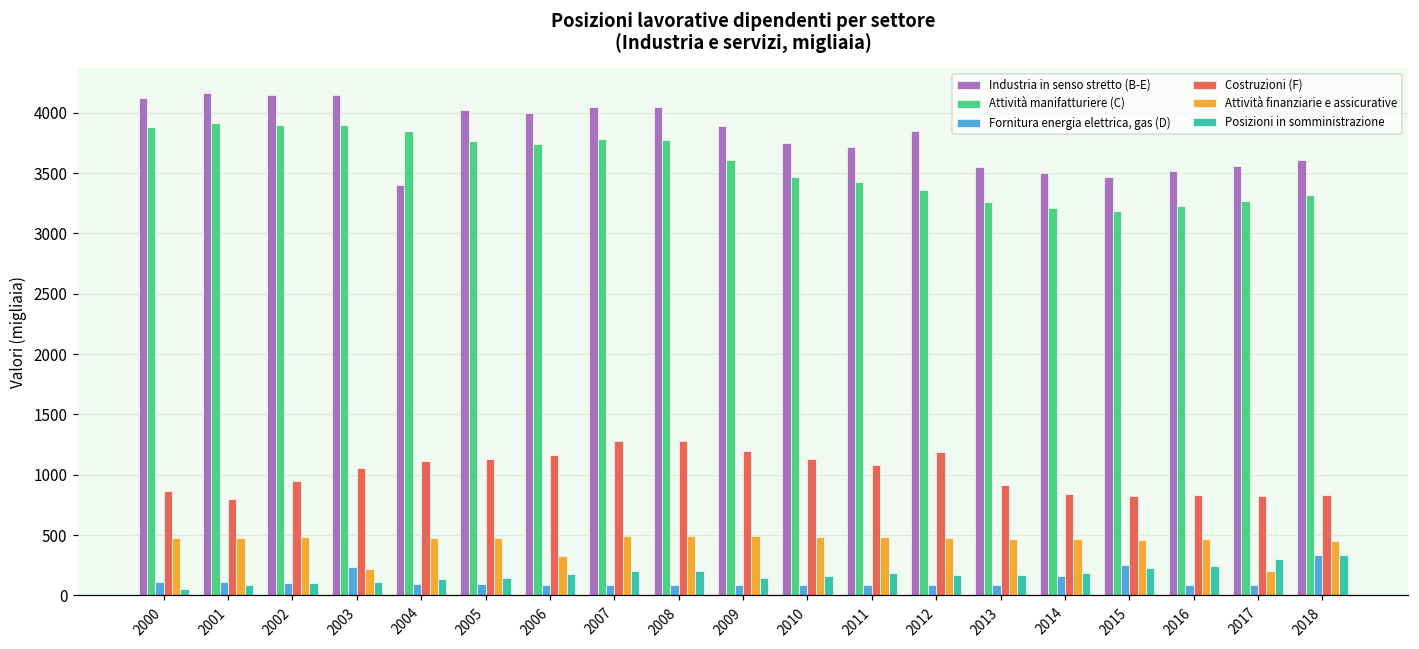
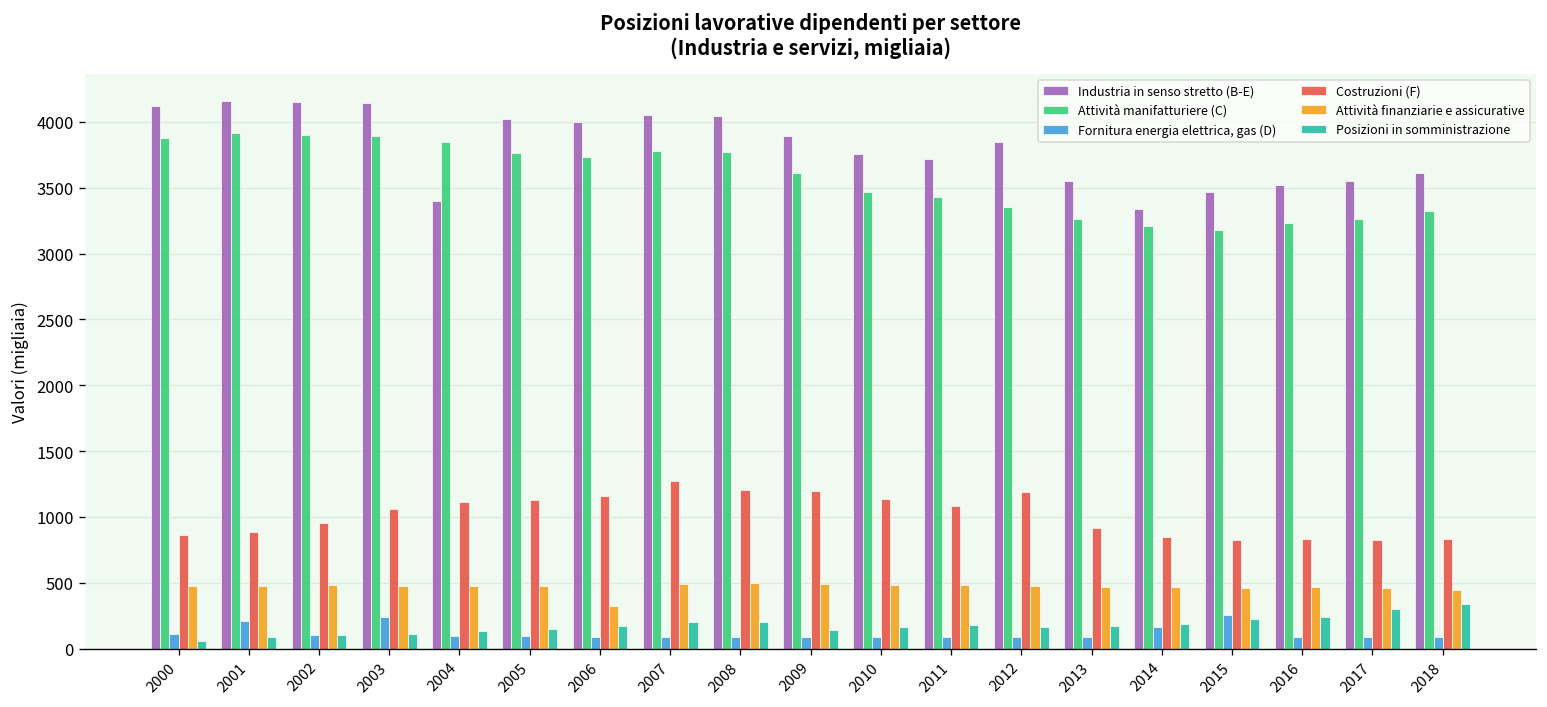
Fornitura energia elettrica, gas (D), 2001: 110 -> 210
Costruzioni (F), 2001: 800 -> 890
Attività finanziarie e assicurative, 2003: 220 -> 480
Costruzioni (F), 2008: 1280 -> 1200
Industria in senso stretto (B-E), 2014: 3500 -> 3340
Attività finanziarie e assicurative, 2017: 200 -> 460
Fornitura energia elettrica, gas (D), 2018: 330 -> 80
